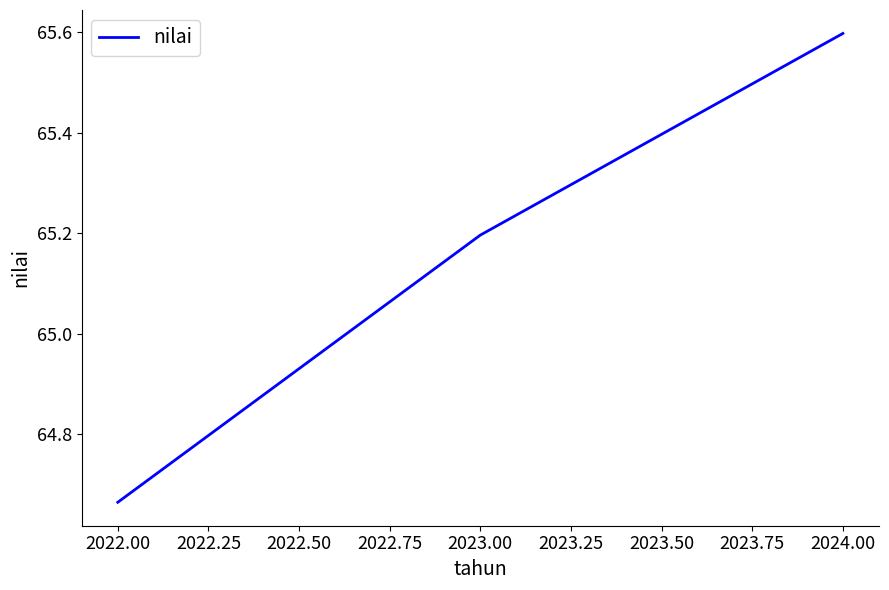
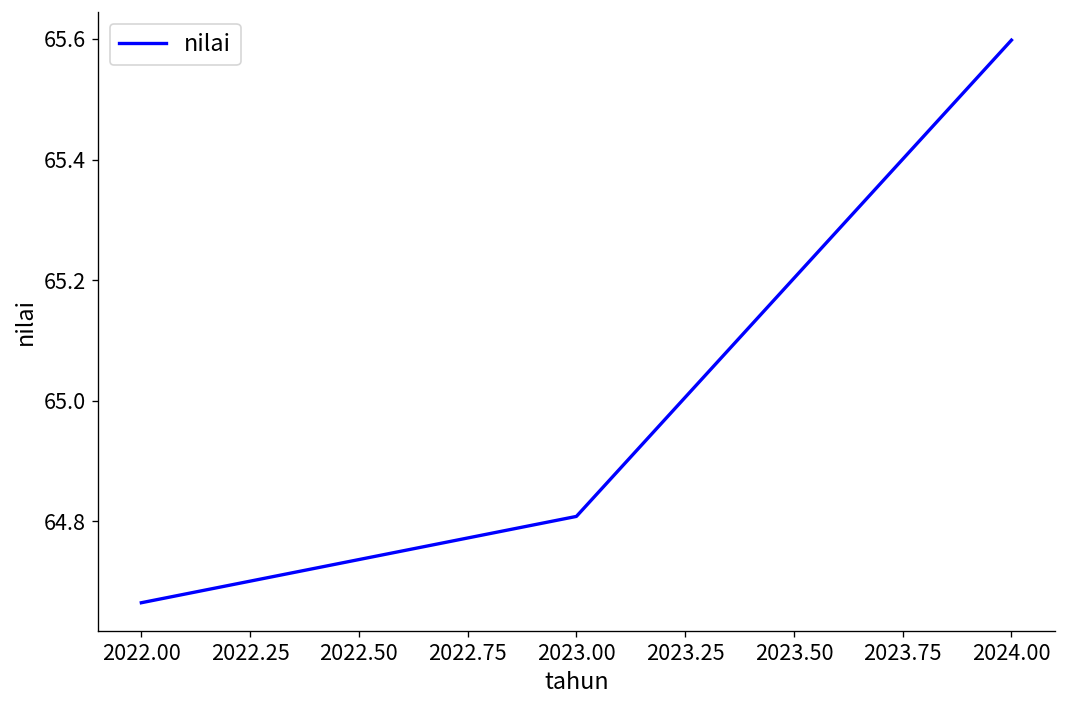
2023.00: 65.20 -> 64.81
